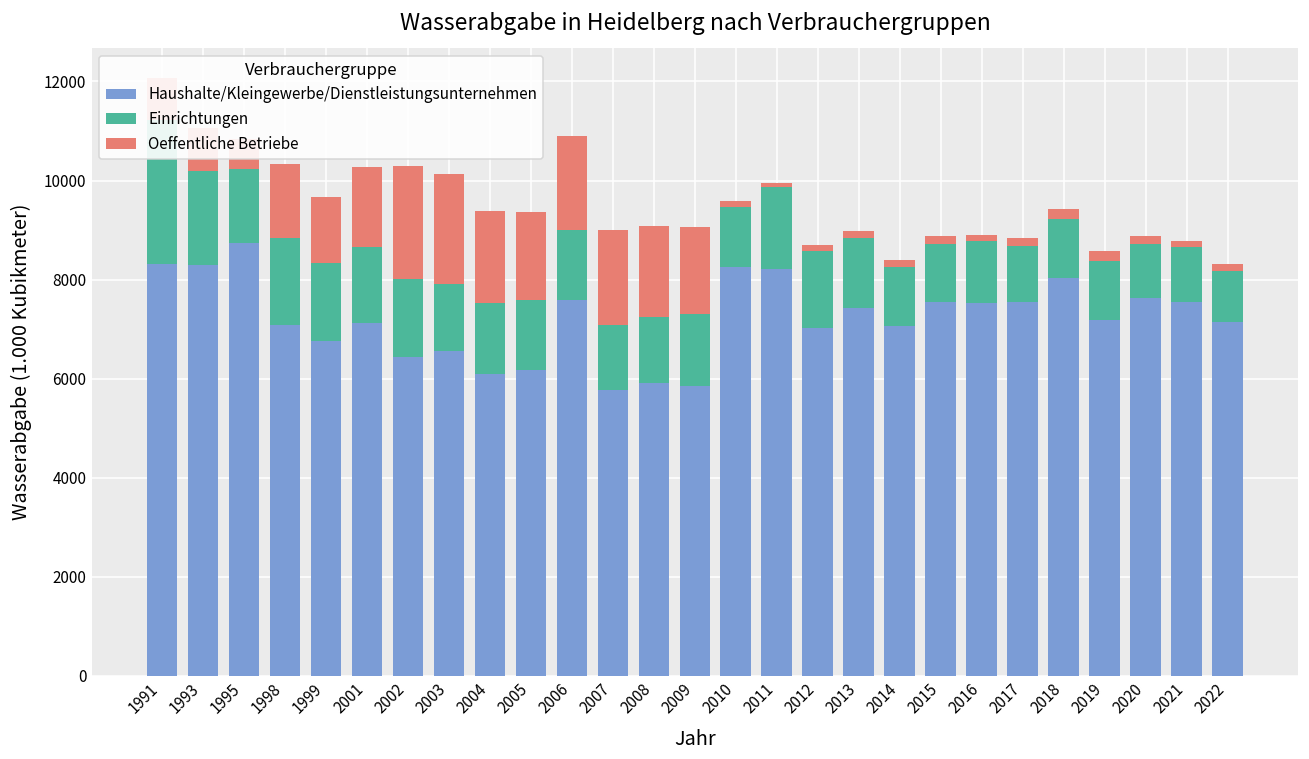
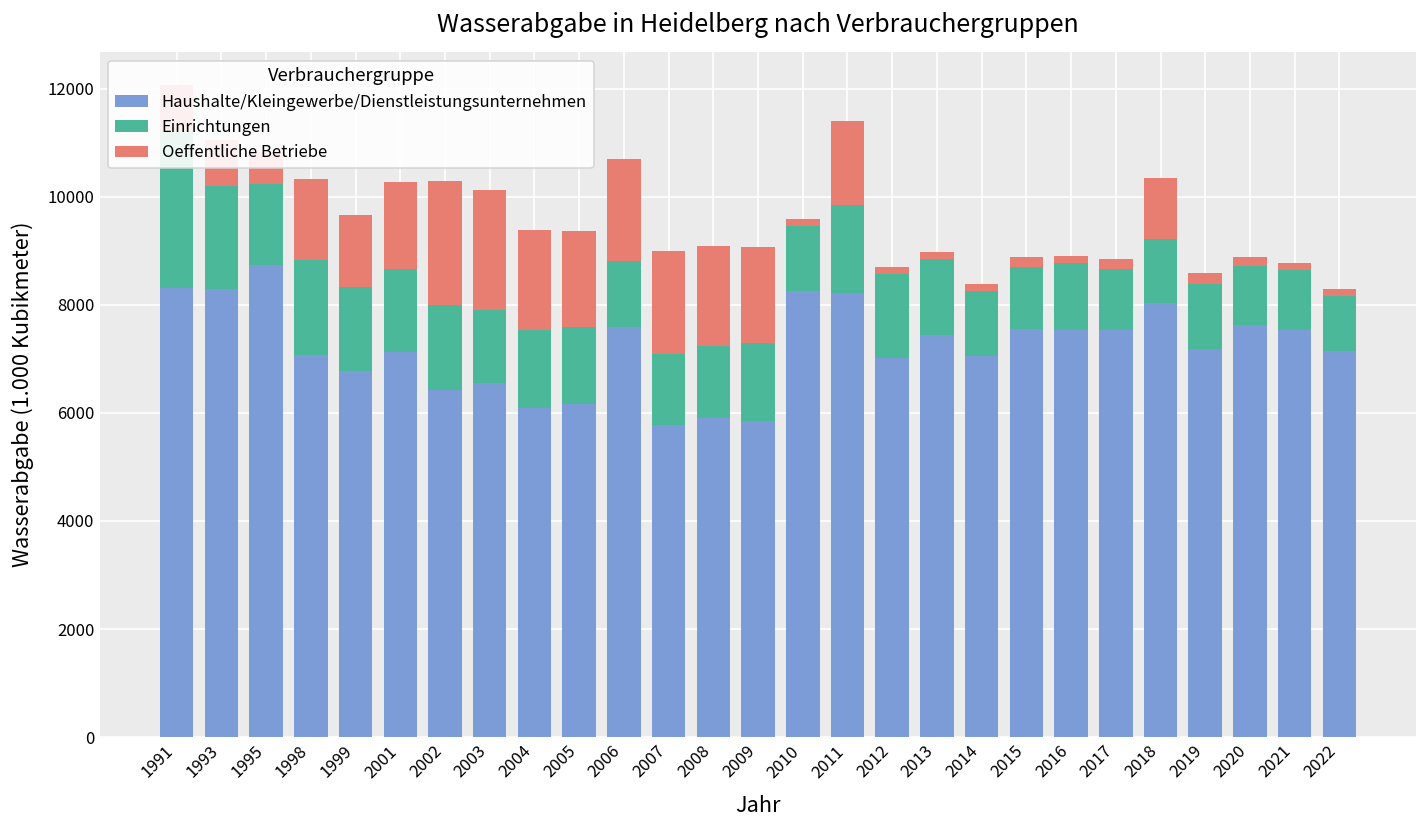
Einrichtungen, 2006: 1400 -> 1200
Oeffentliche Betriebe, 2011: 100 -> 1500
Oeffentliche Betriebe, 2018: 200 -> 1100
